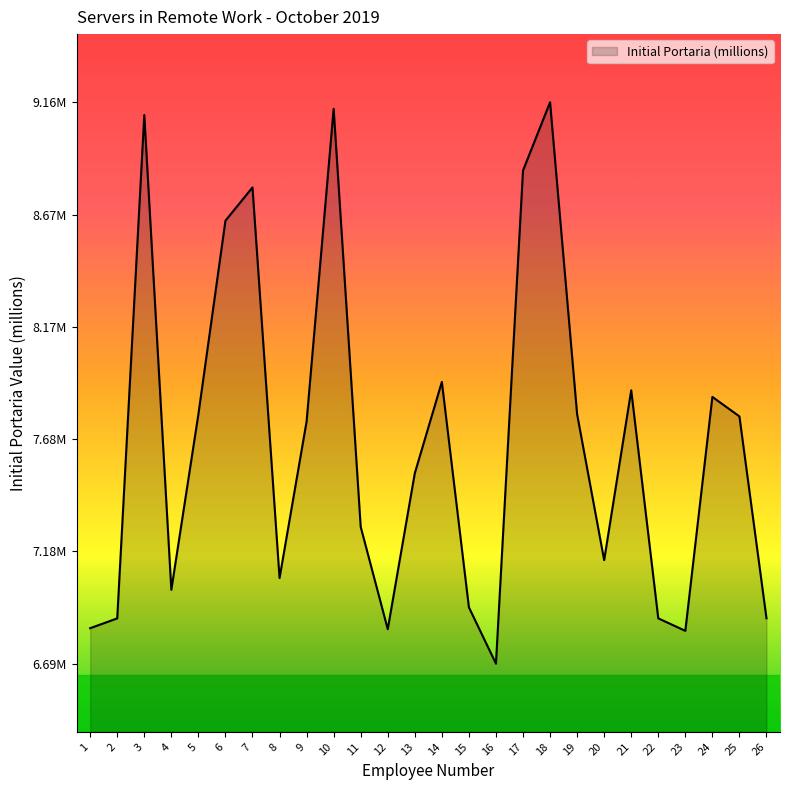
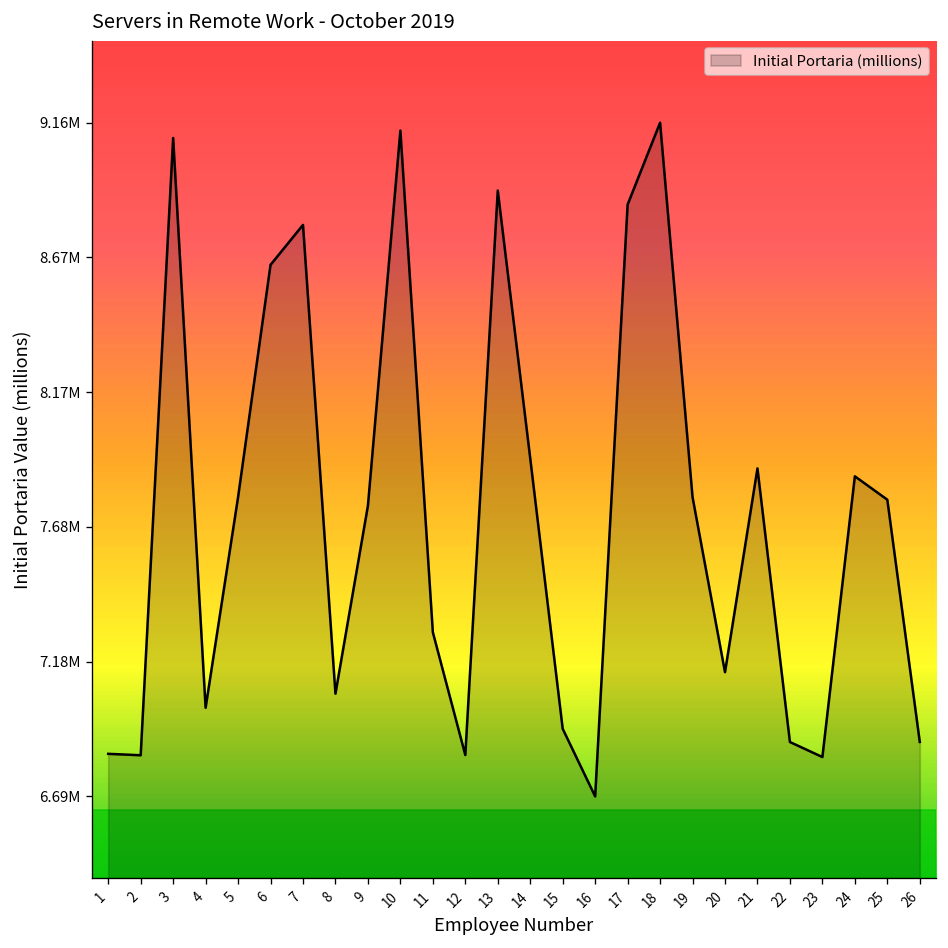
2: 6890000 -> 6840000
13: 7530000 -> 8910000
